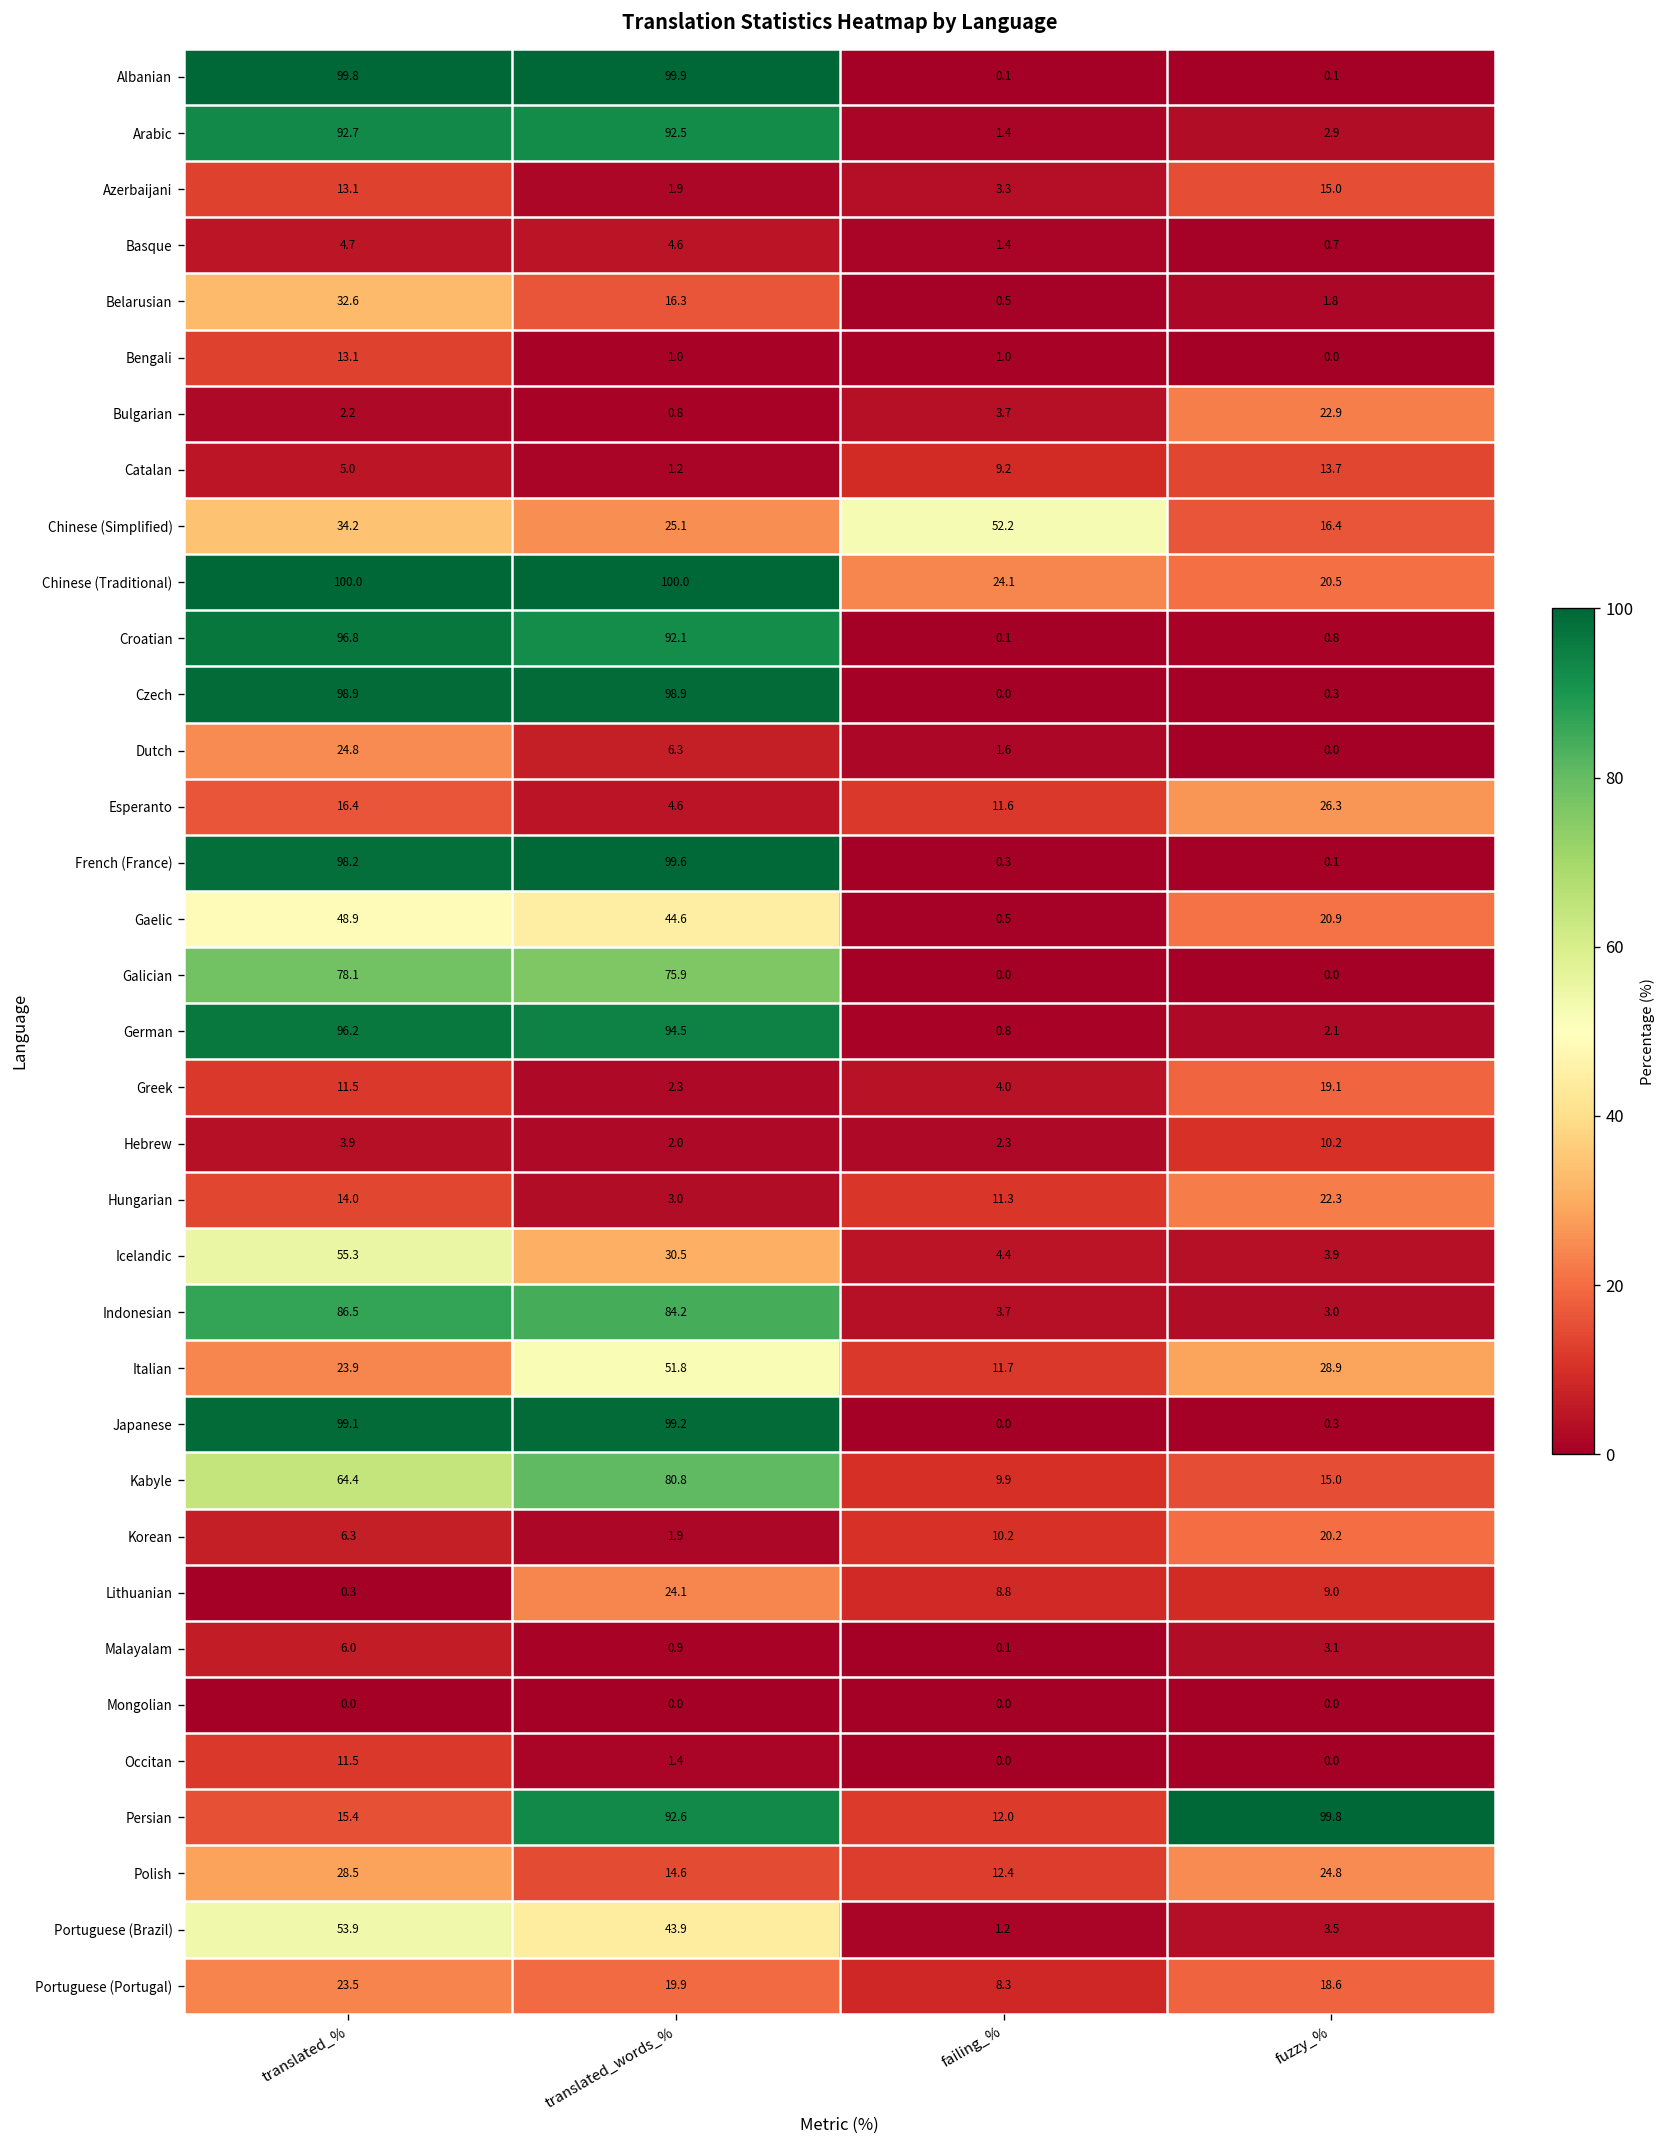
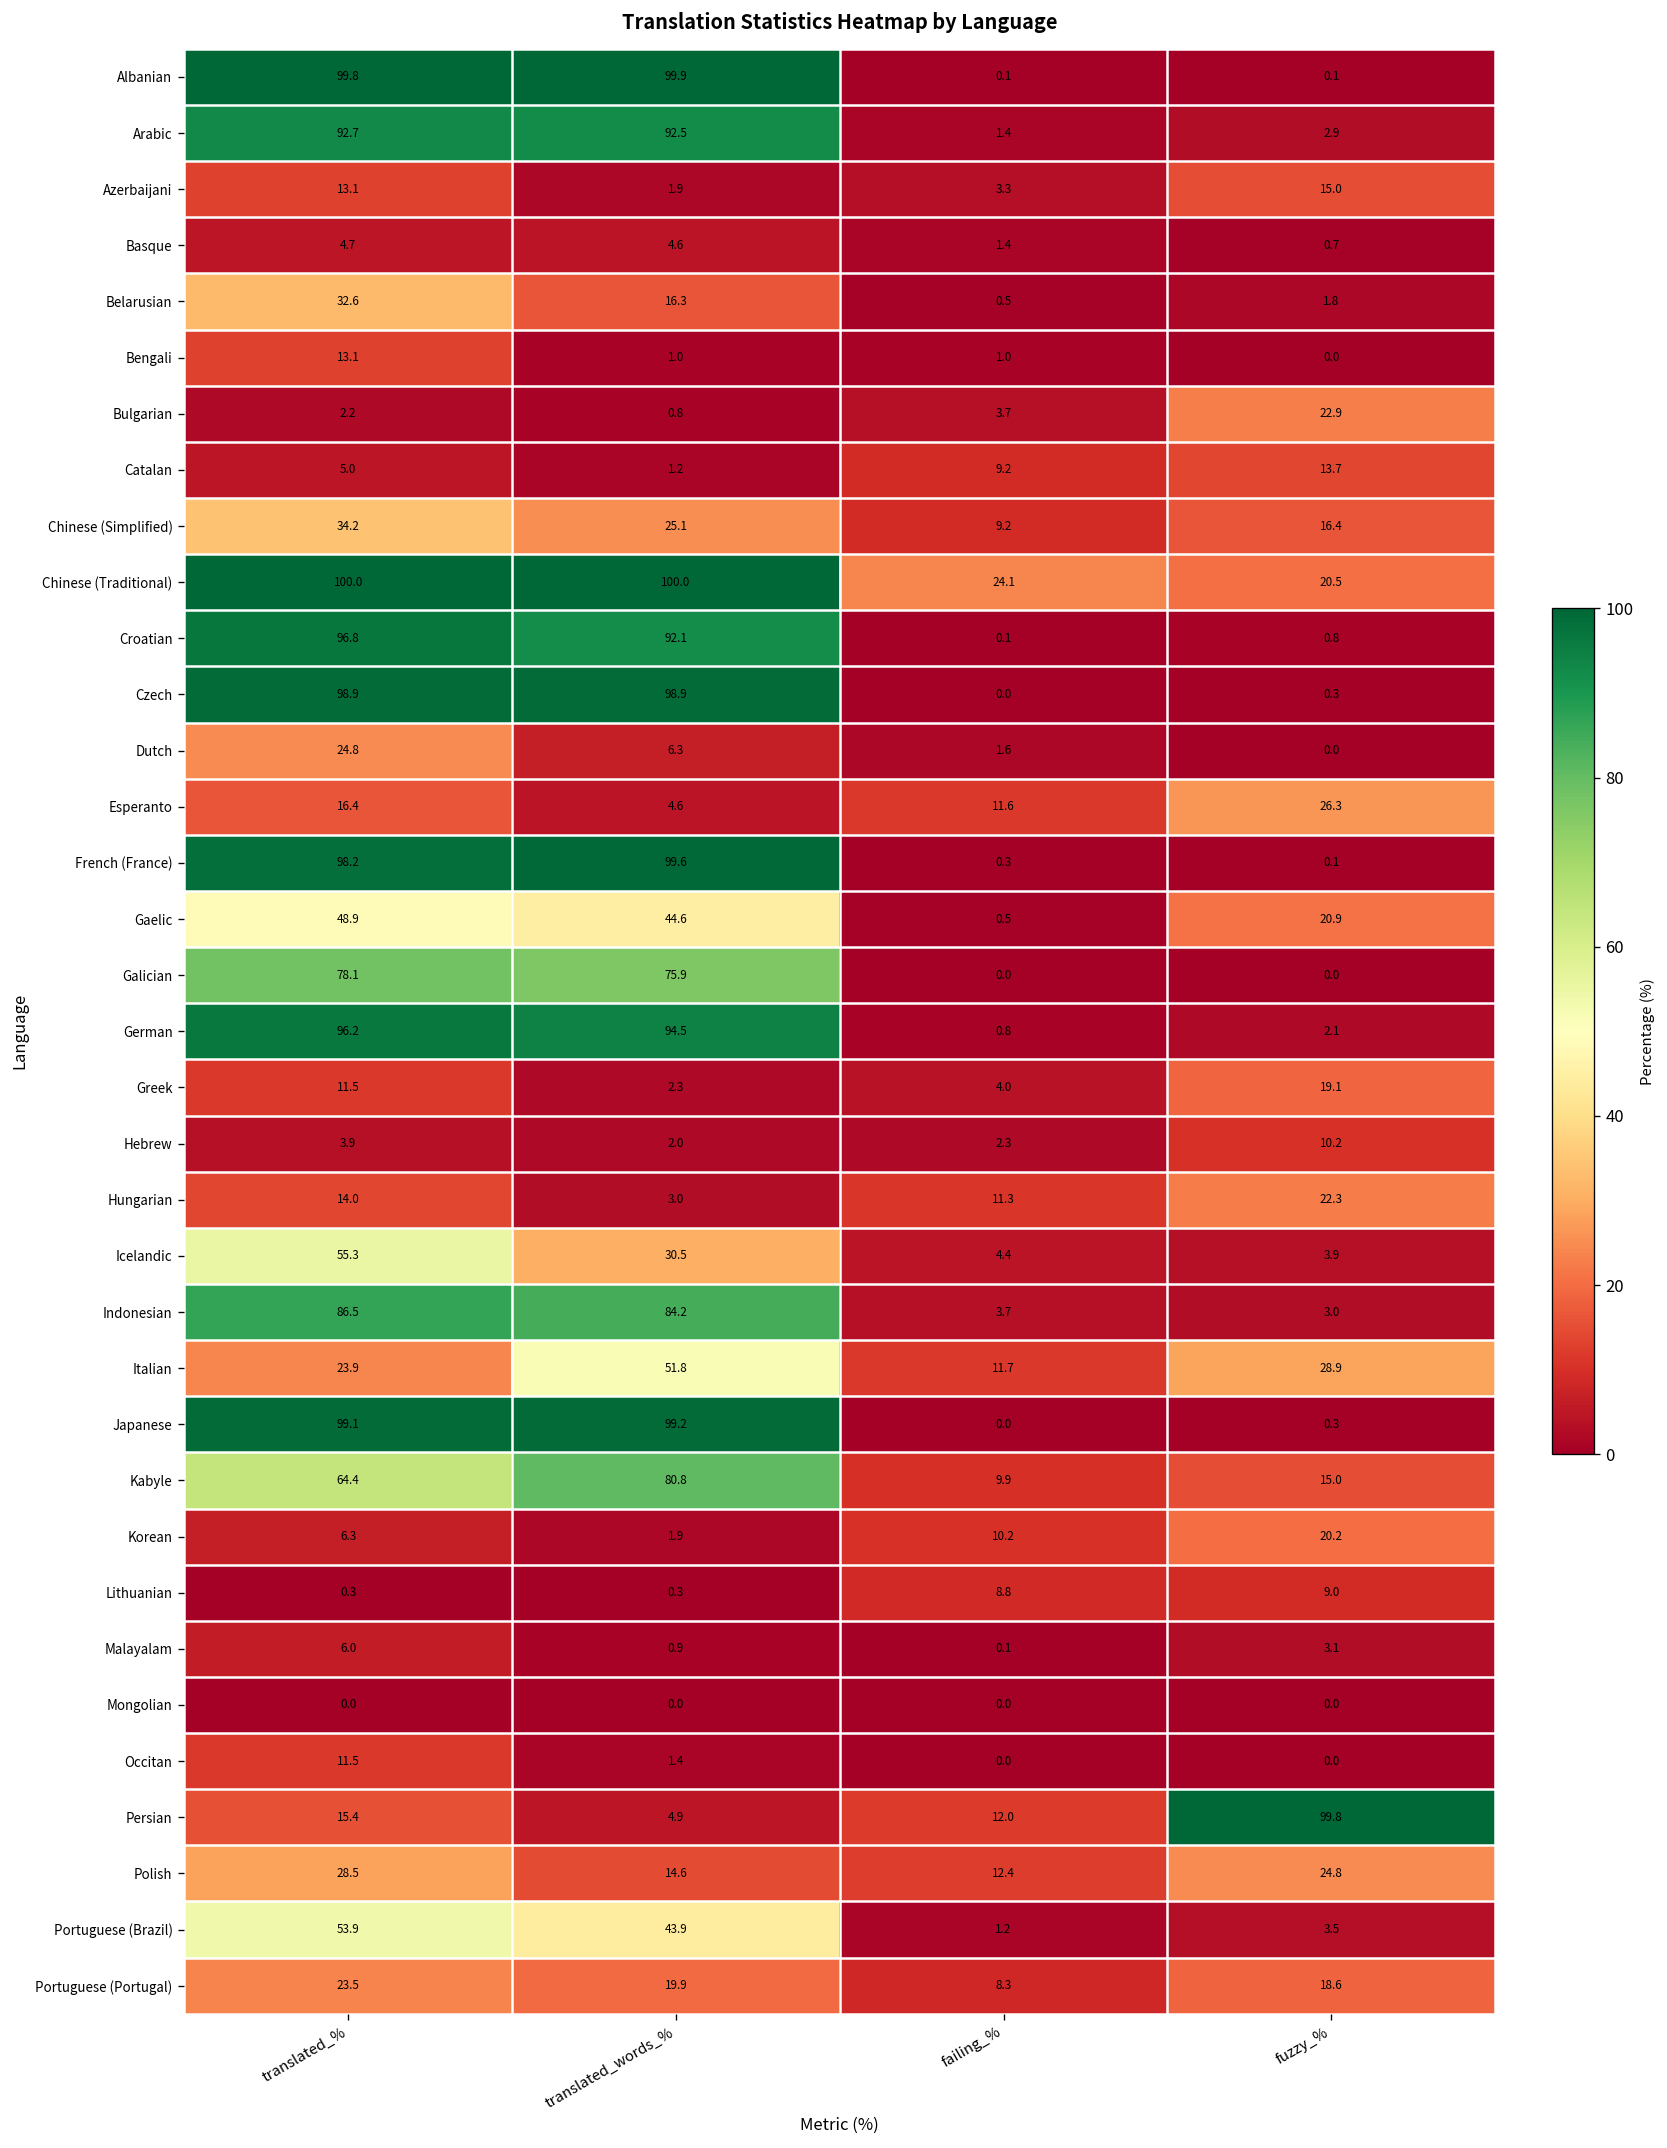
Chinese (Simplified), failing_%: 52.2 -> 9.2
Lithuanian, translated_words_%: 24.1 -> 0.3
Persian, translated_words_%: 92.6 -> 4.9
